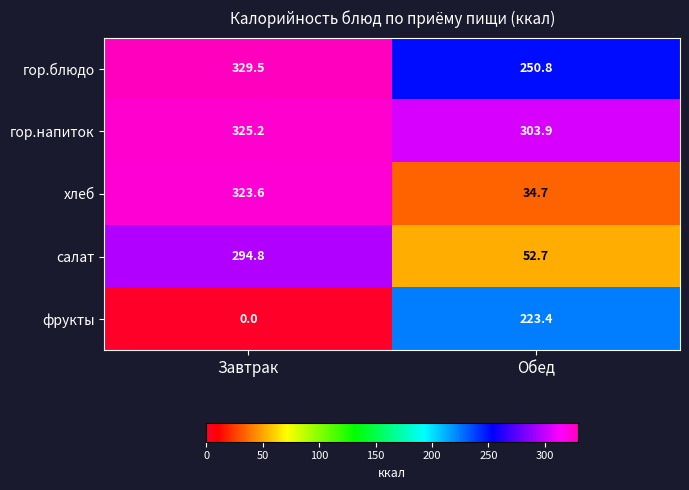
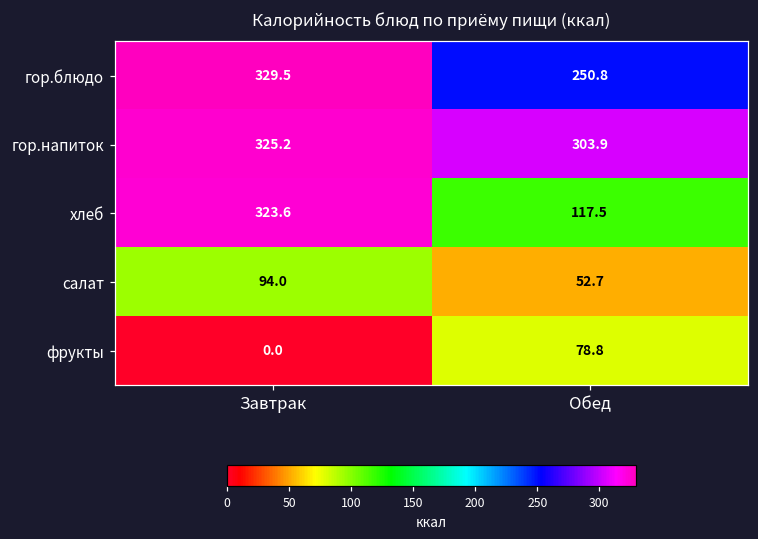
хлеб, Обед: 34.7 -> 117.5
салат, Завтрак: 294.8 -> 94.0
фрукты, Обед: 223.4 -> 78.8
